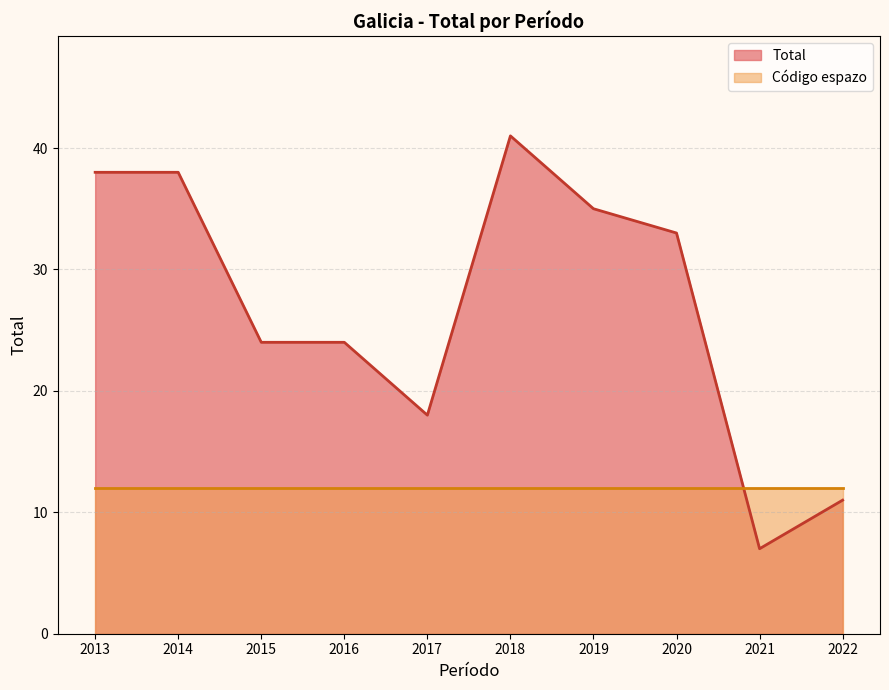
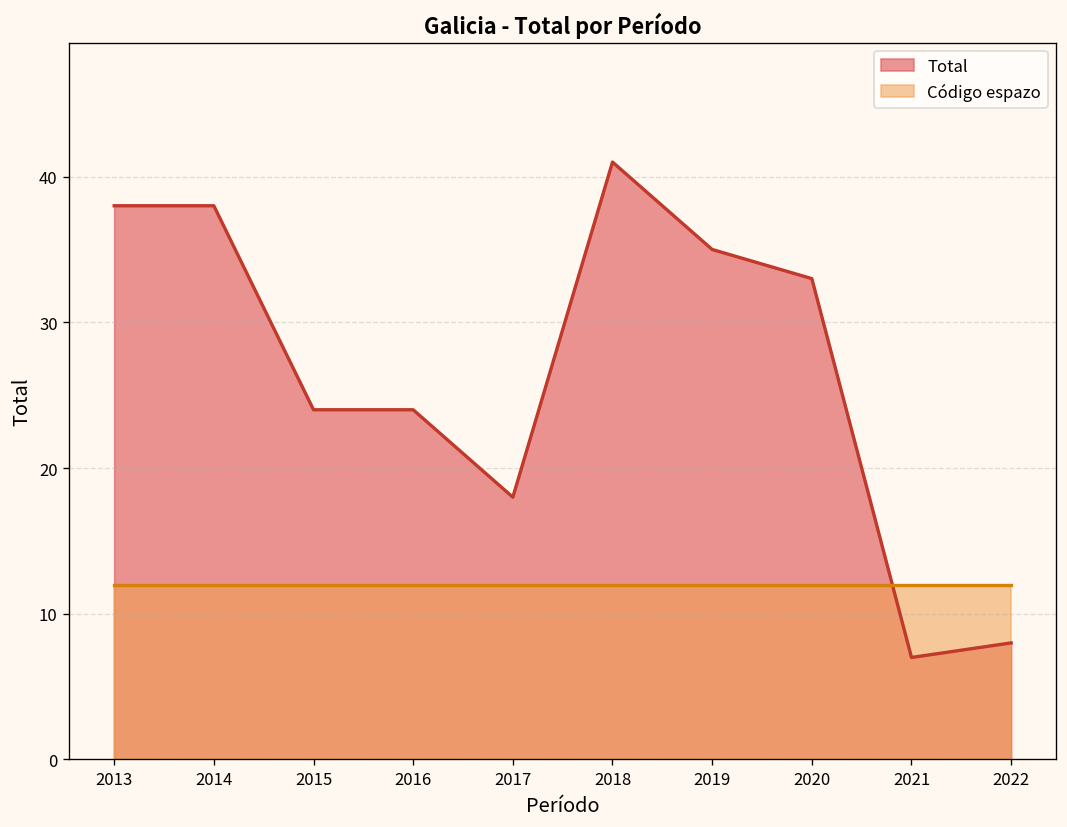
Total, 2022: 11 -> 8
